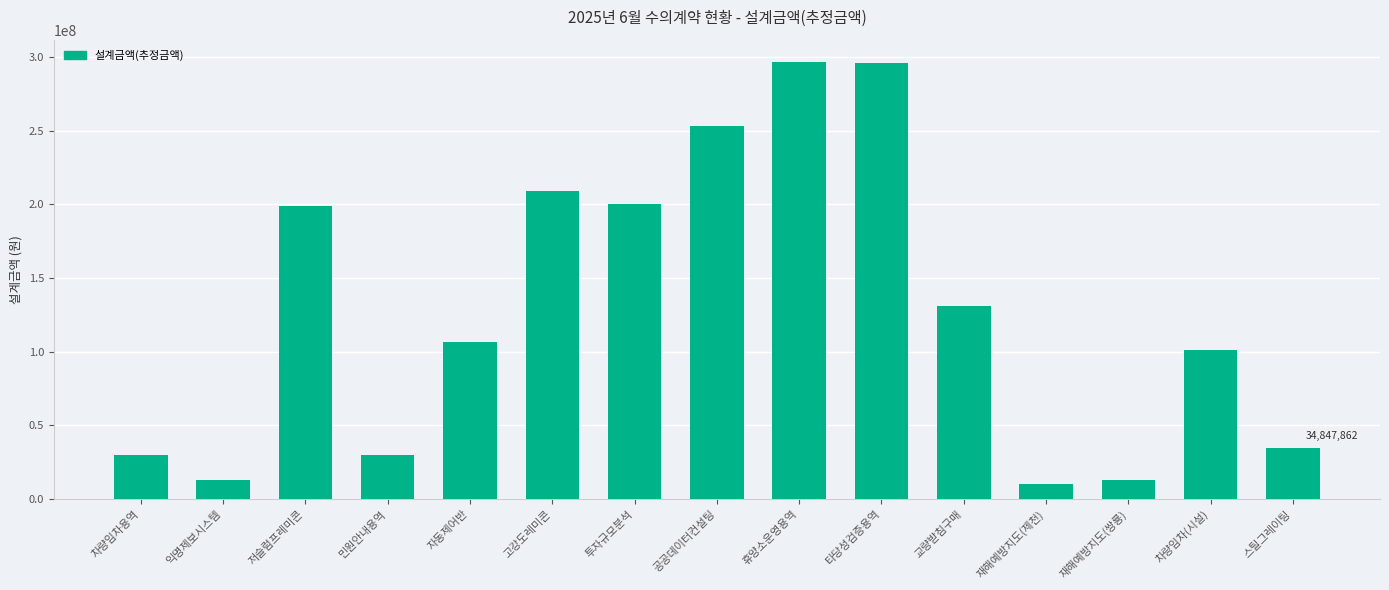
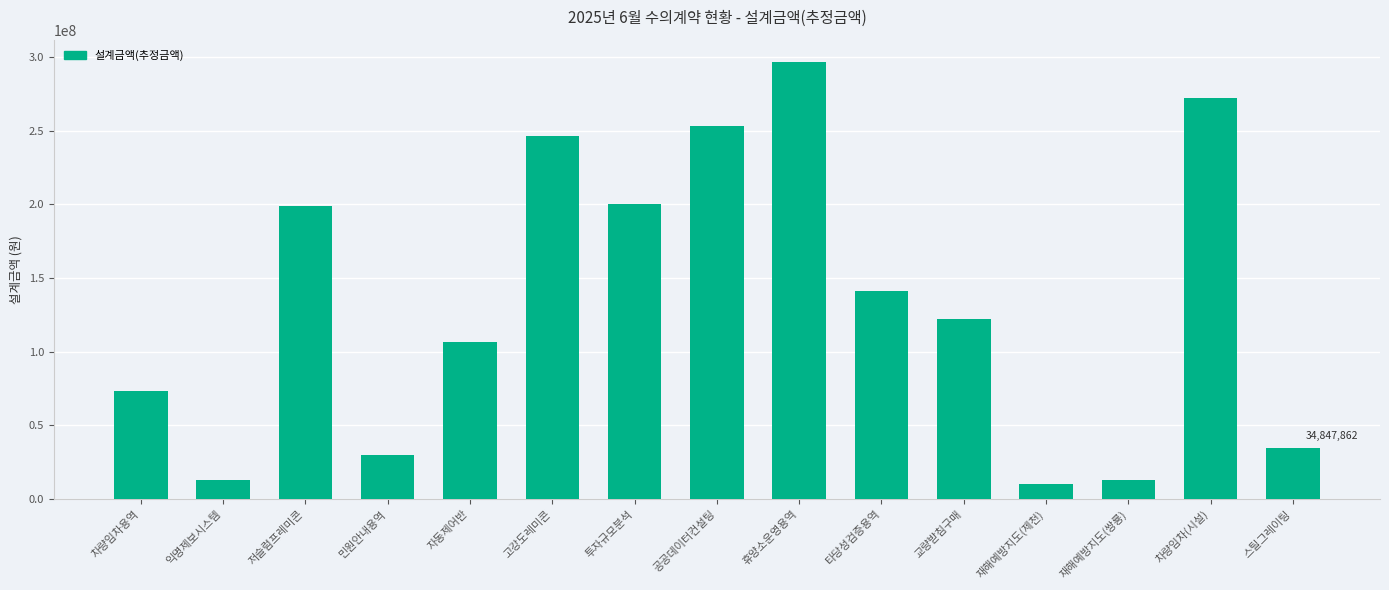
차량임차용역: 30000000 -> 74000000
고강도레미콘: 209000000 -> 246000000
타당성검증용역: 296000000 -> 141000000
교량받침구매: 131000000 -> 122000000
차량임차(시설): 101000000 -> 272000000
